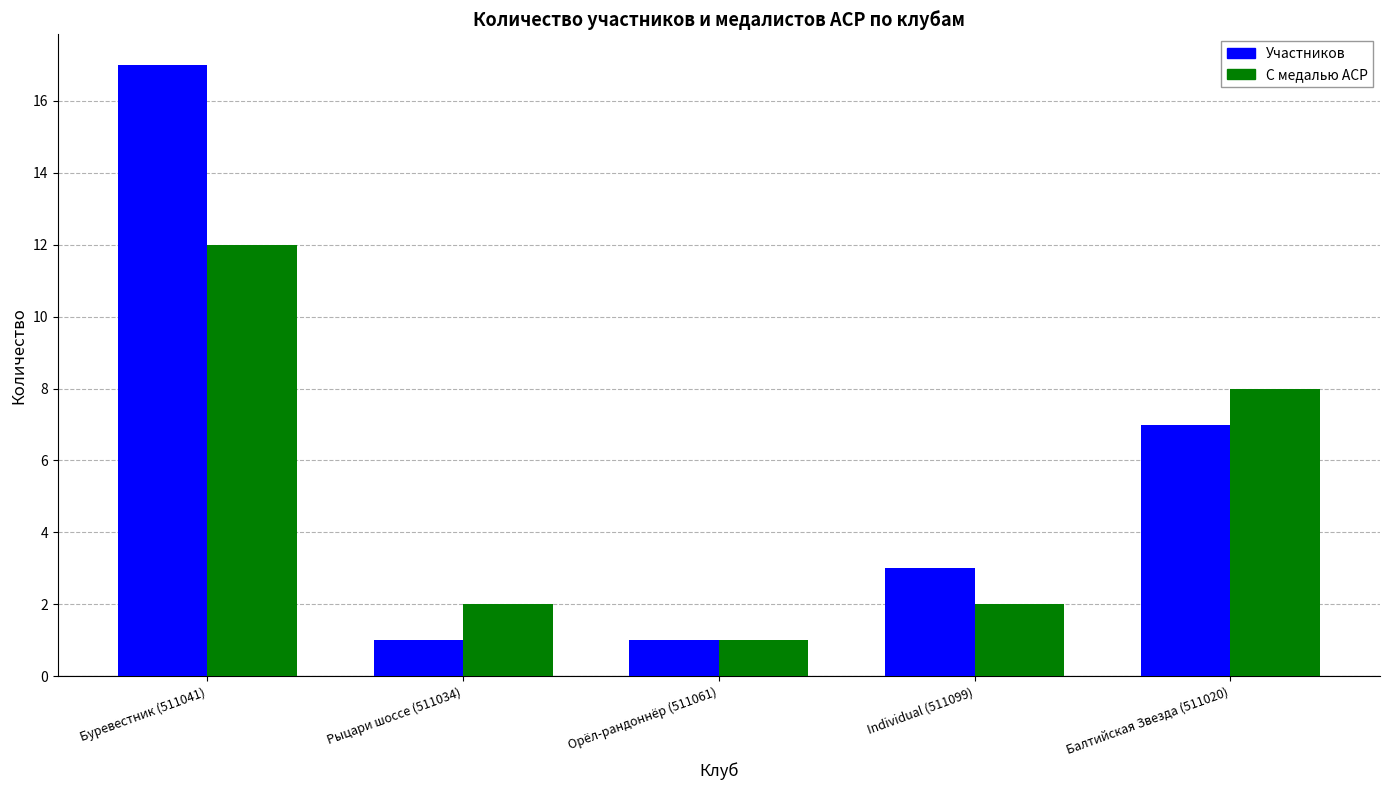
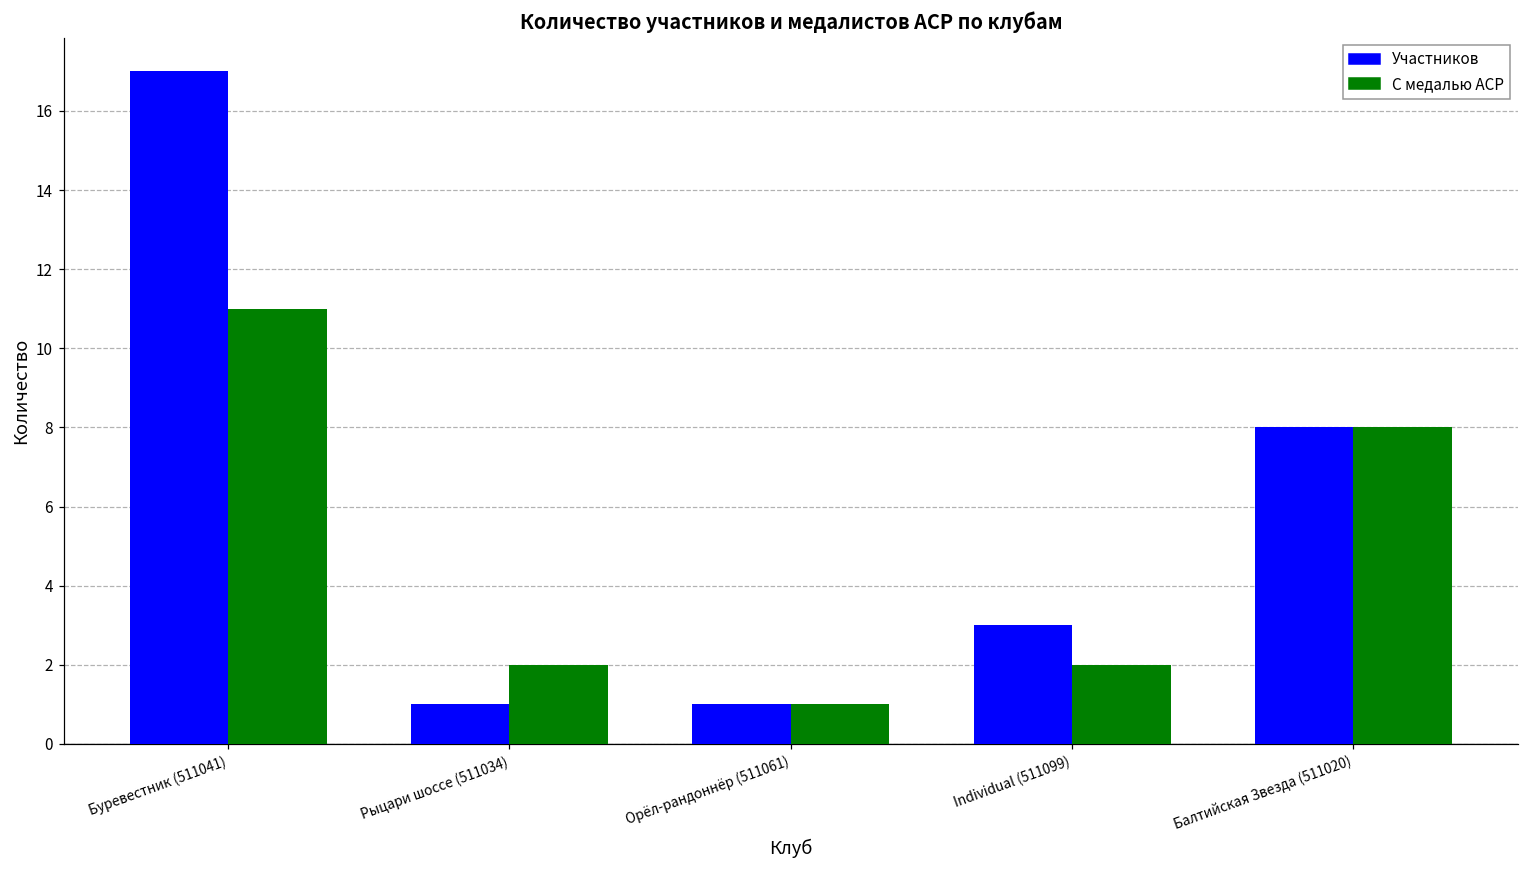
С медалью ACP, Буревестник (511041): 12 -> 11
Участников, Балтийская Звезда (511020): 7 -> 8
